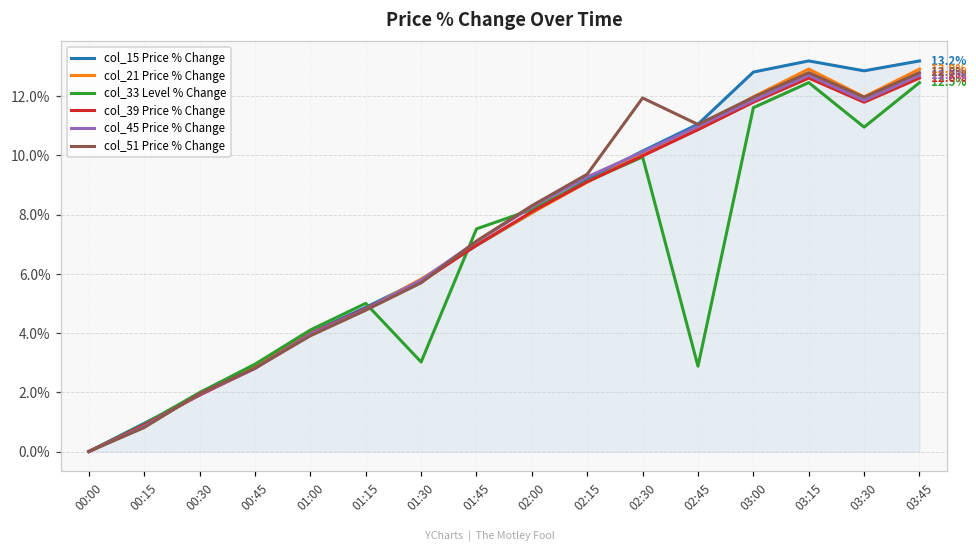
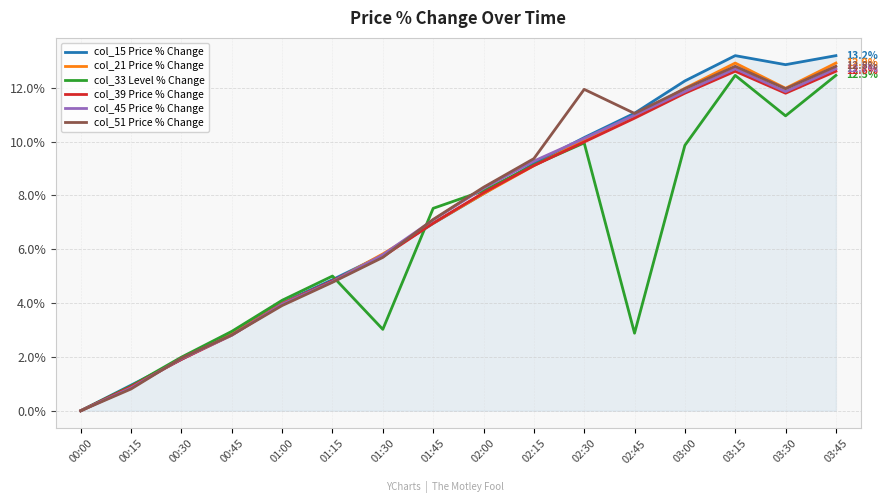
col_15 Price % Change, 03:00: 12.8% -> 12.3%
col_33 Level % Change, 03:00: 11.6% -> 9.9%
